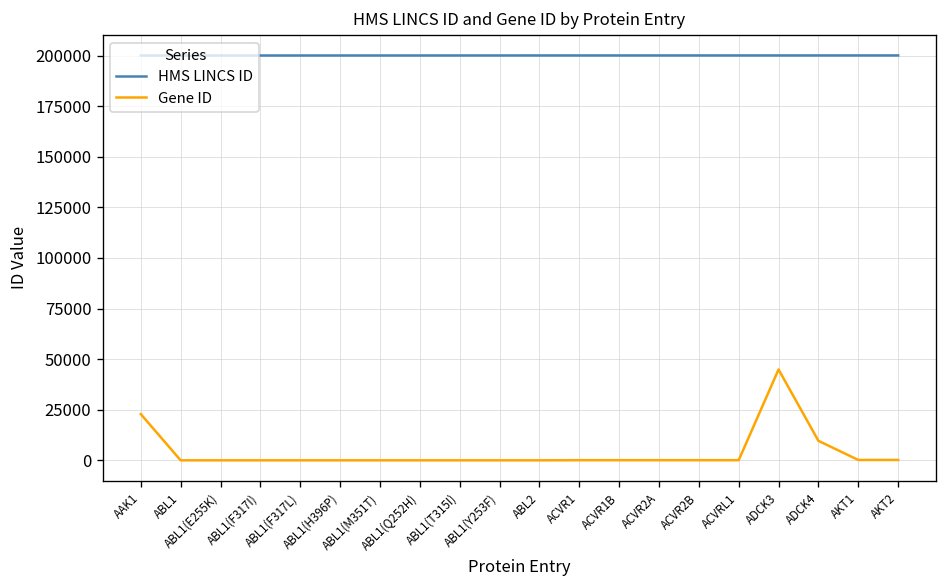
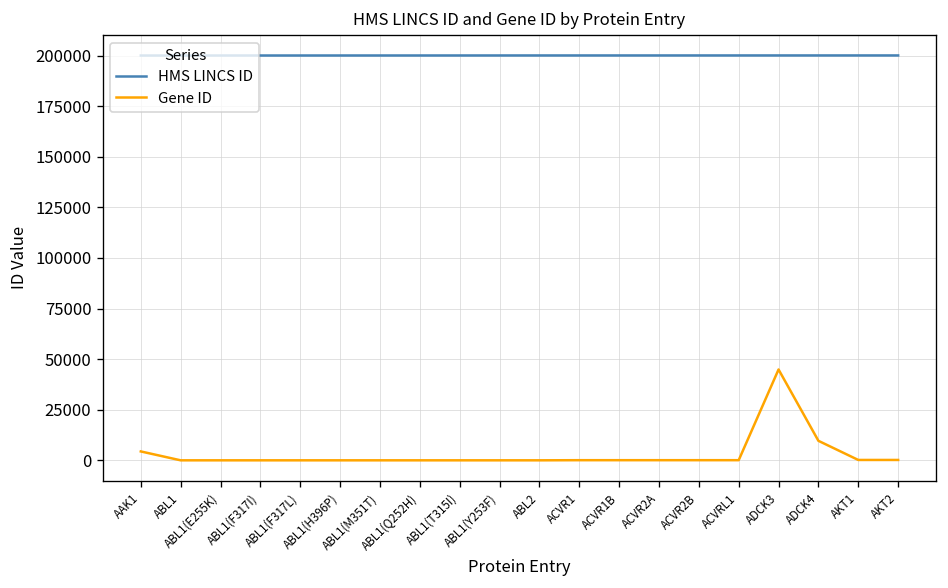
Gene ID, AAK1: 23000 -> 4000
